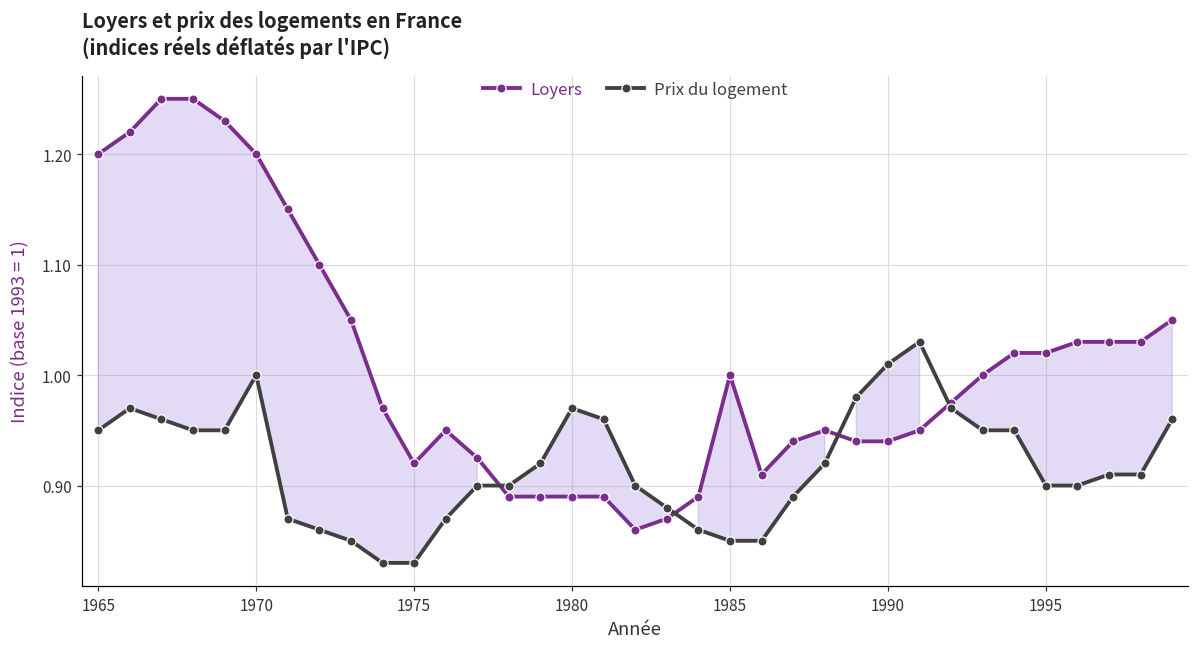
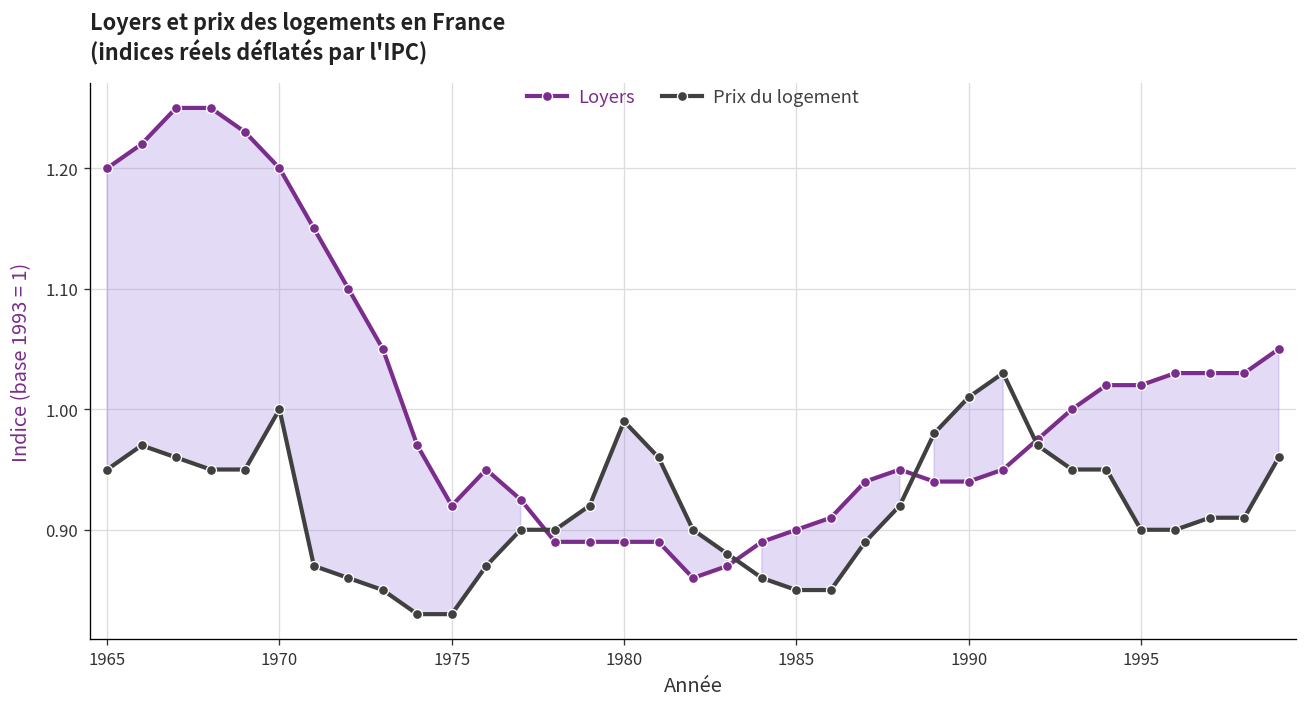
Prix du logement, 1980: 0.97 -> 0.99
Loyers, 1985: 1.0 -> 0.9
